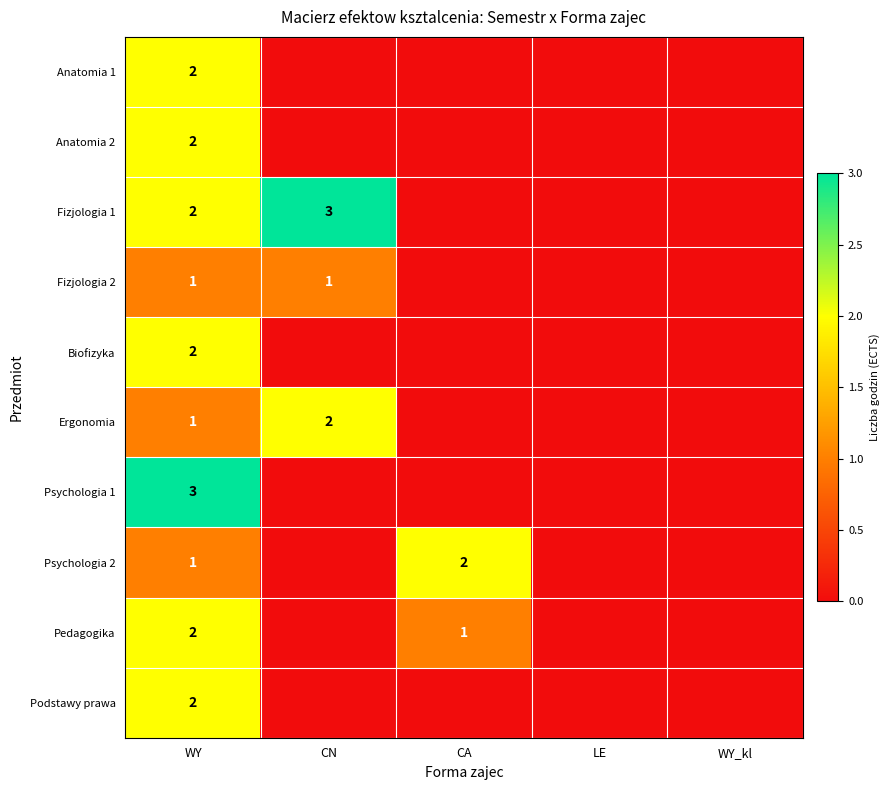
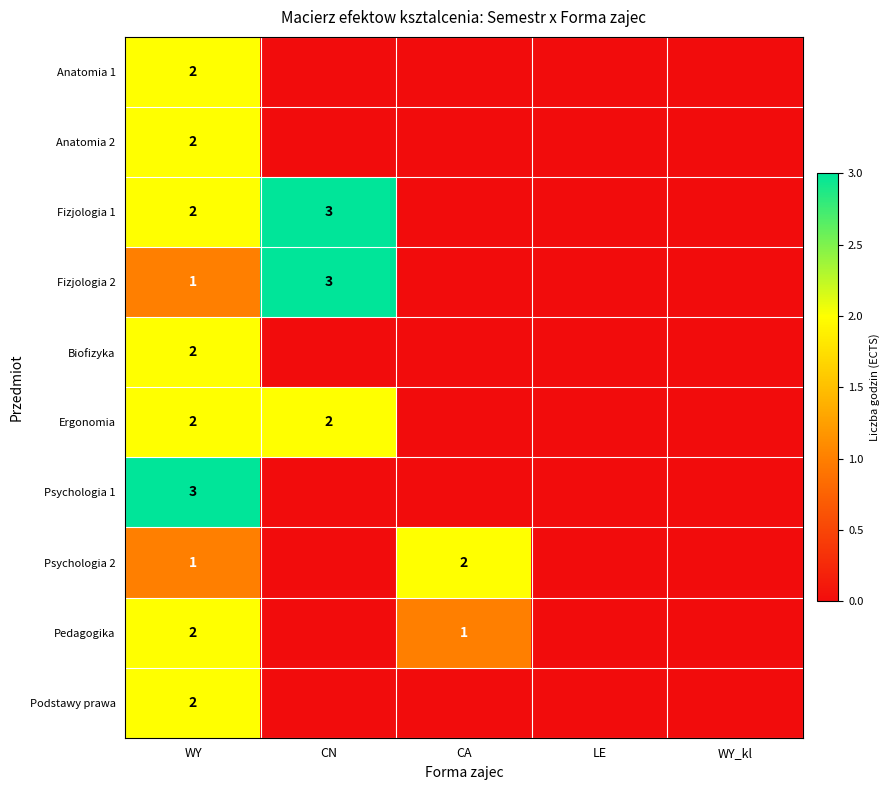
Fizjologia 2, CN: 1 -> 3
Ergonomia, WY: 1 -> 2
